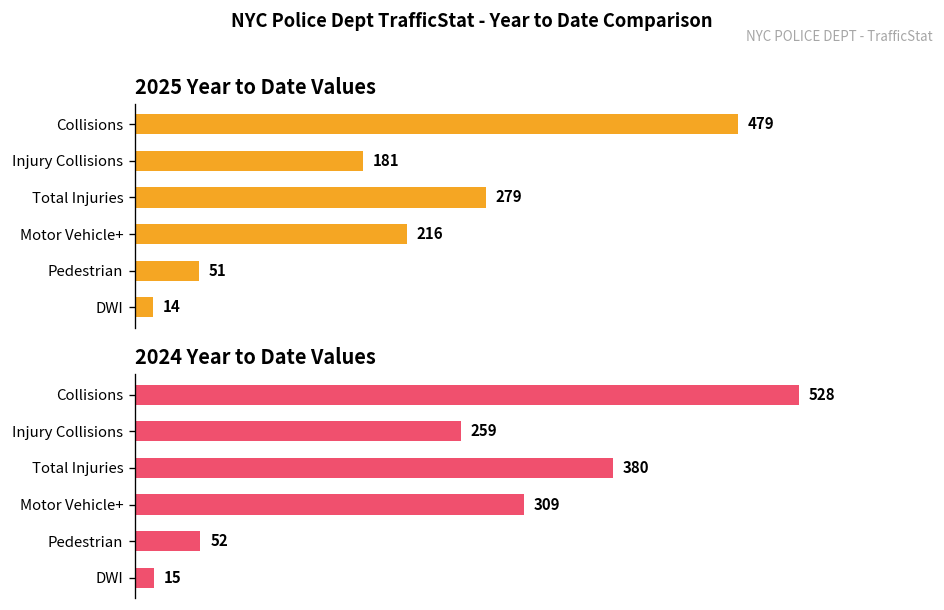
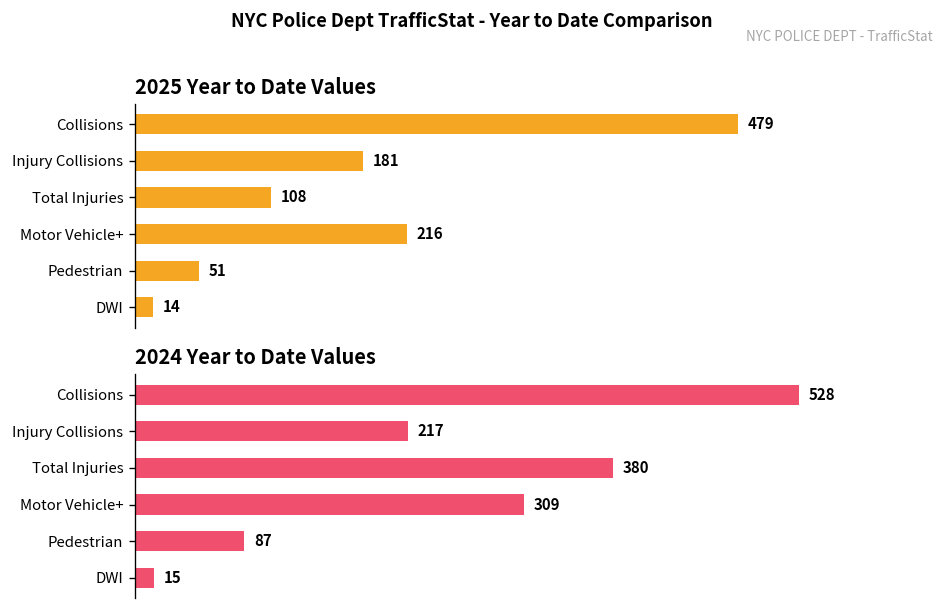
2025 Year to Date Values, Total Injuries: 279 -> 108
2024 Year to Date Values, Injury Collisions: 259 -> 217
2024 Year to Date Values, Pedestrian: 52 -> 87
